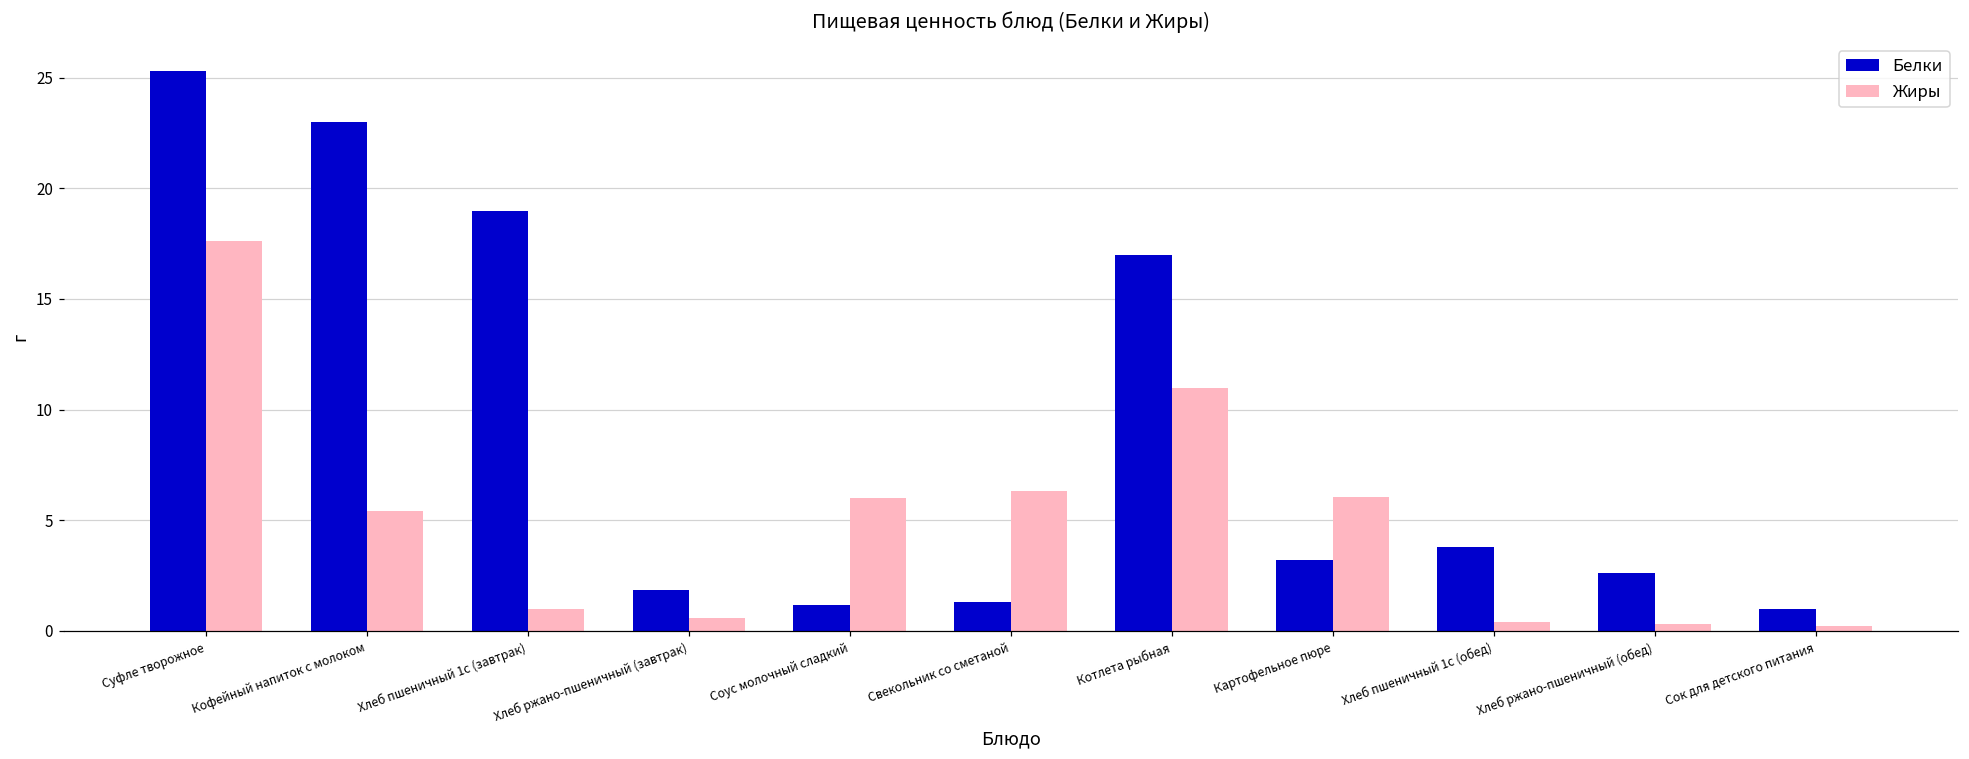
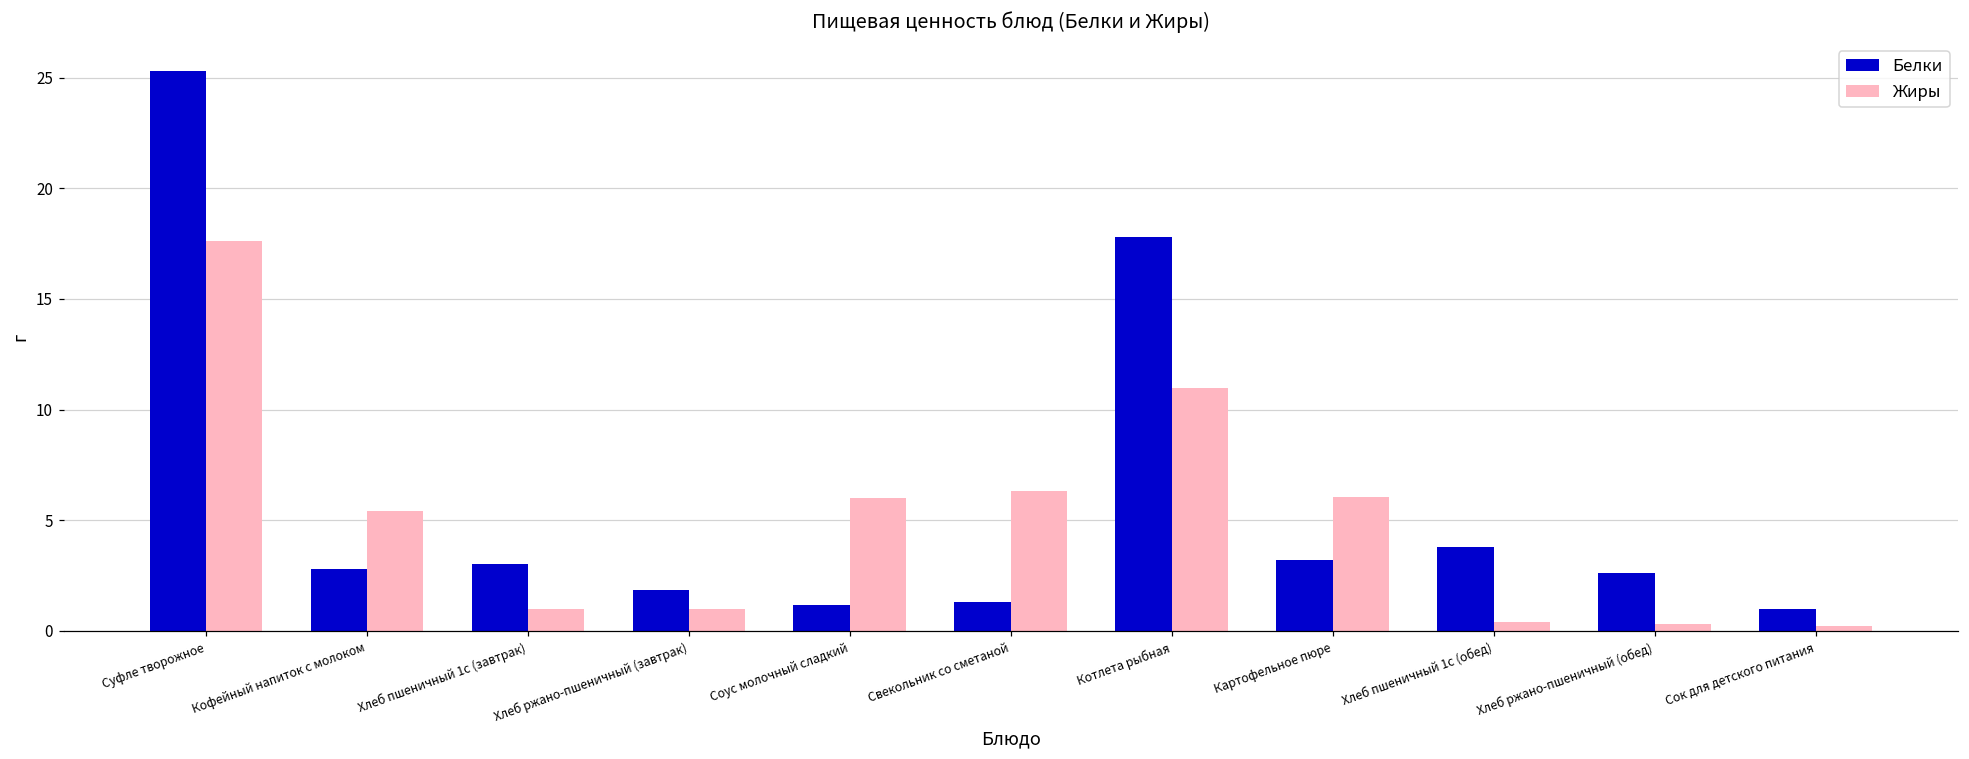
Белки, Кофейный напиток с молоком: 23.0 -> 2.8
Белки, Хлеб пшеничный 1с (завтрак): 19.0 -> 3.0
Жиры, Хлеб ржано-пшеничный (завтрак): 0.6 -> 1.0
Белки, Котлета рыбная: 17.0 -> 17.8
